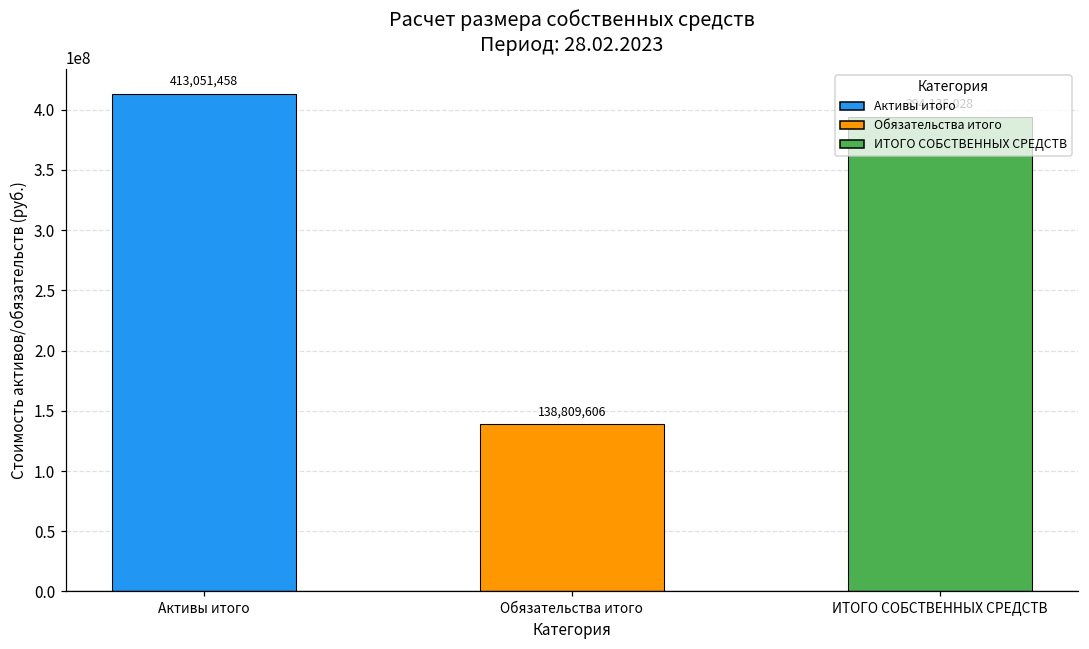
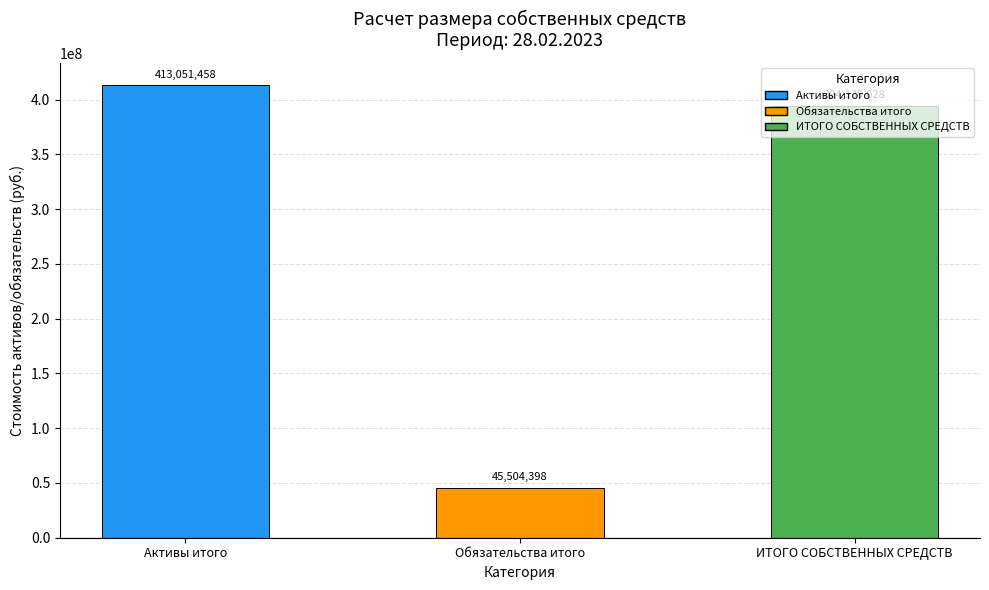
Обязательства итого: 138,809,606 -> 45,504,398
